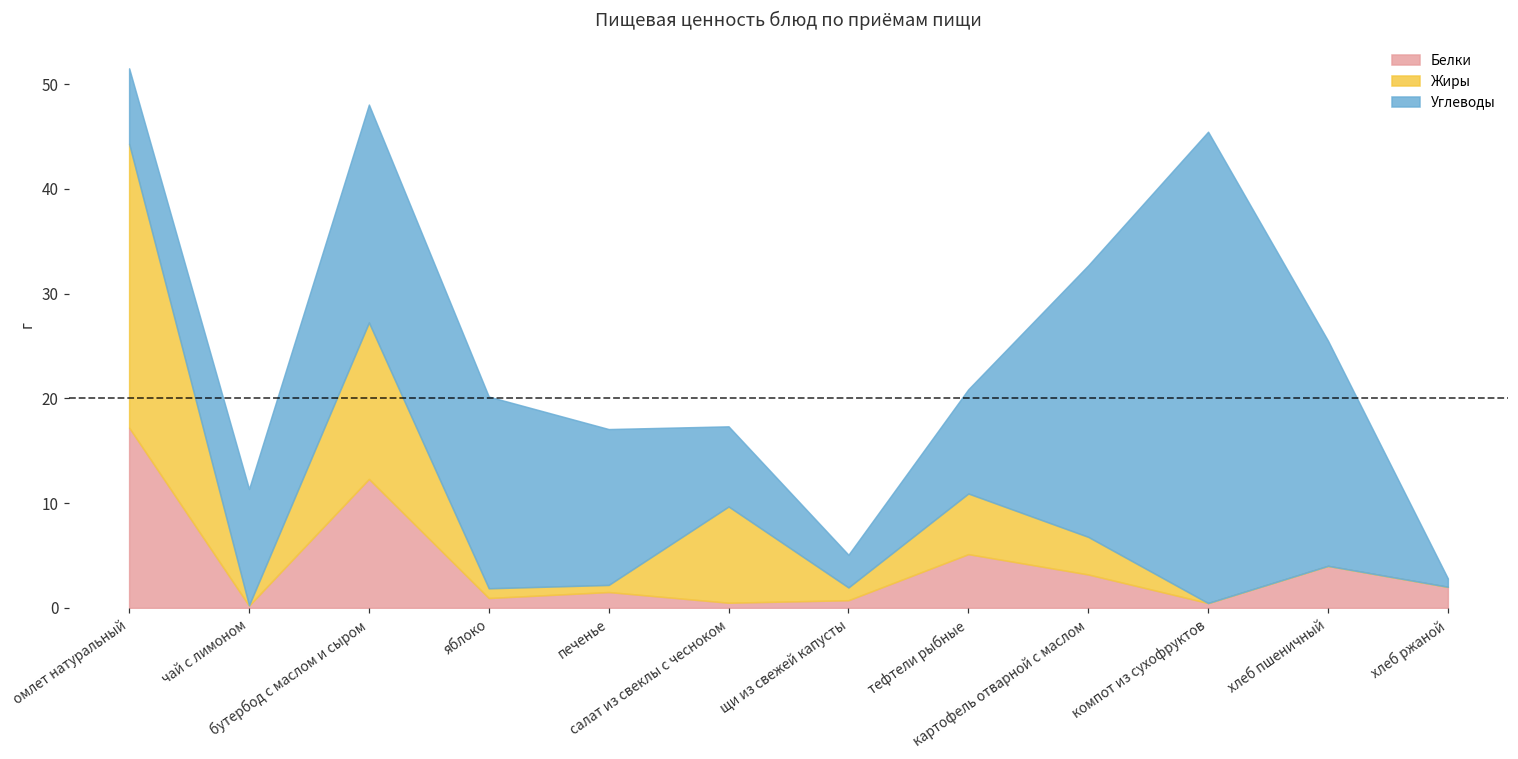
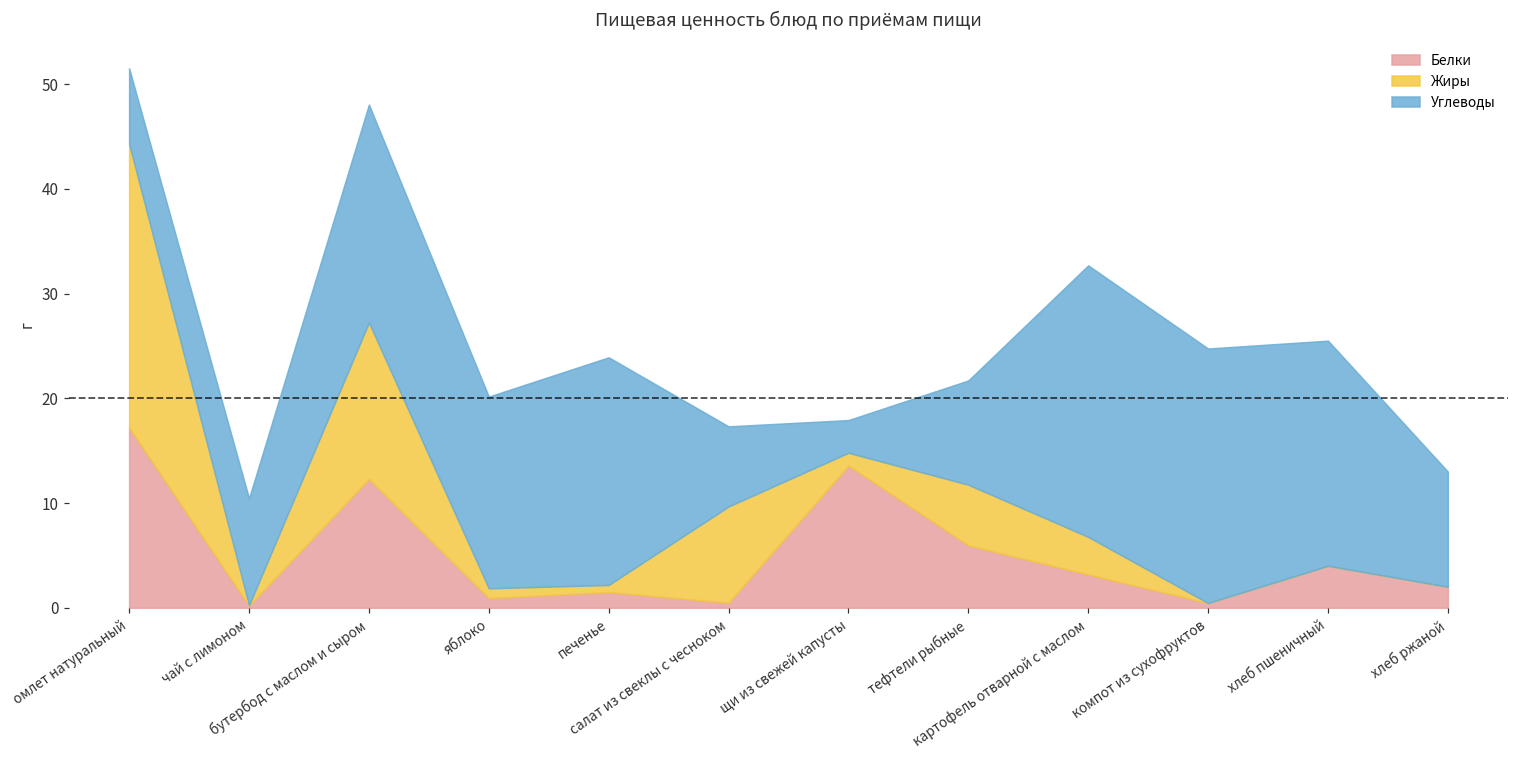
Углеводы, чай с лимоном: 11 -> 10
Углеводы, печенье: 15 -> 22
Белки, щи из свежей капусты: 1 -> 14
Белки, тефтели рыбные: 5 -> 6
Углеводы, компот из сухофруктов: 45 -> 24
Углеводы, хлеб ржаной: 1 -> 11
